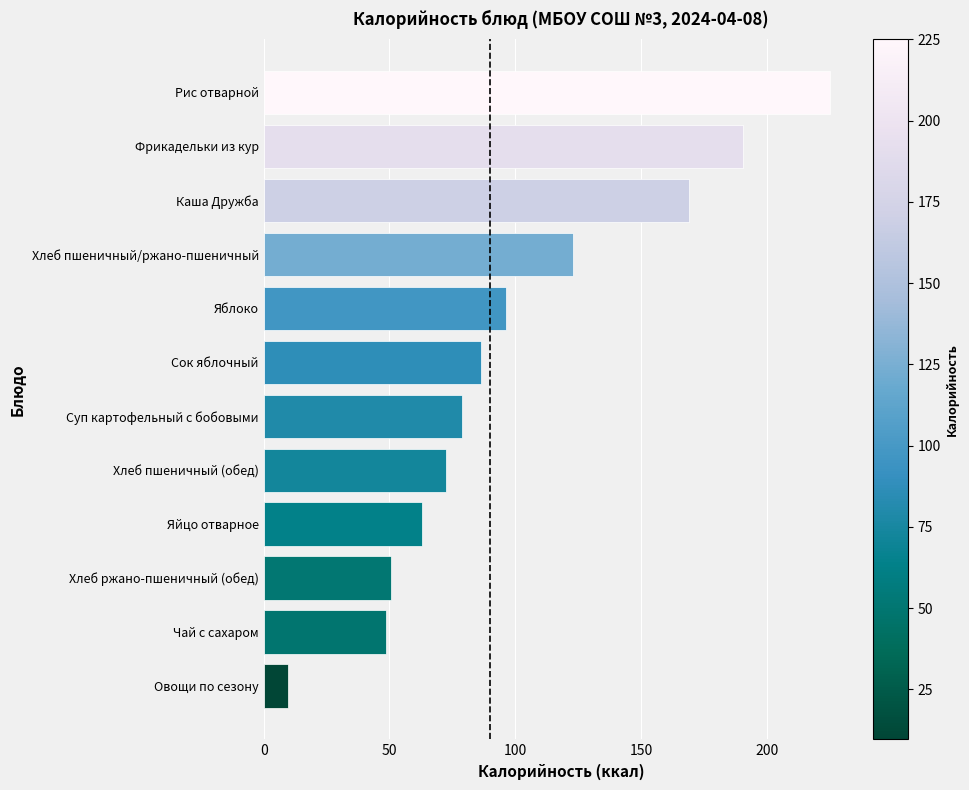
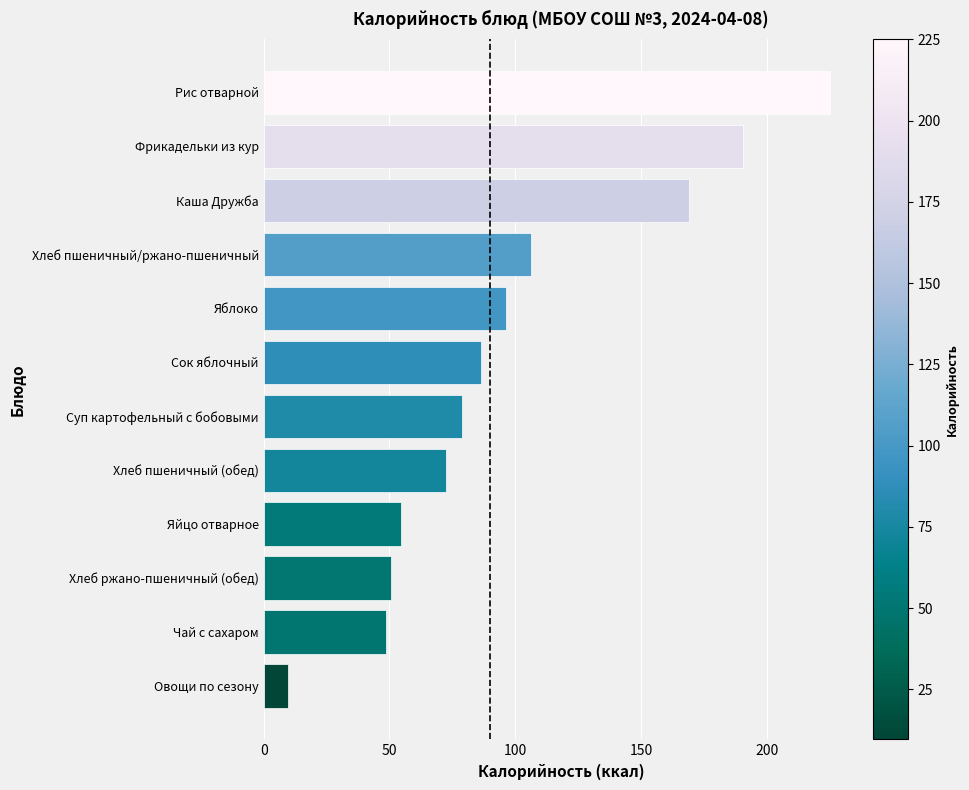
Хлеб пшеничный/ржано-пшеничный: 123 -> 106
Яйцо отварное: 63 -> 55
